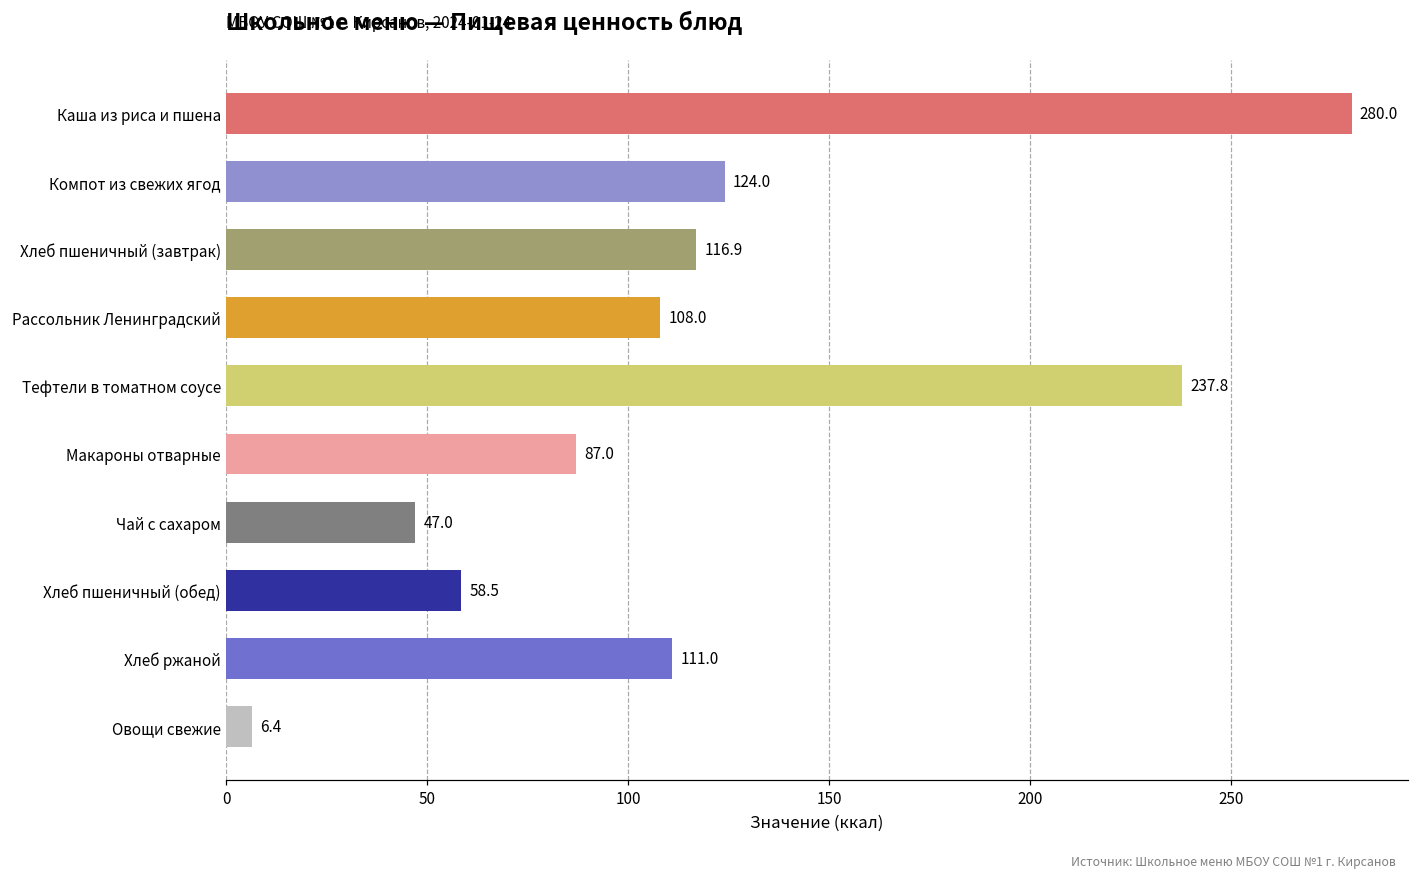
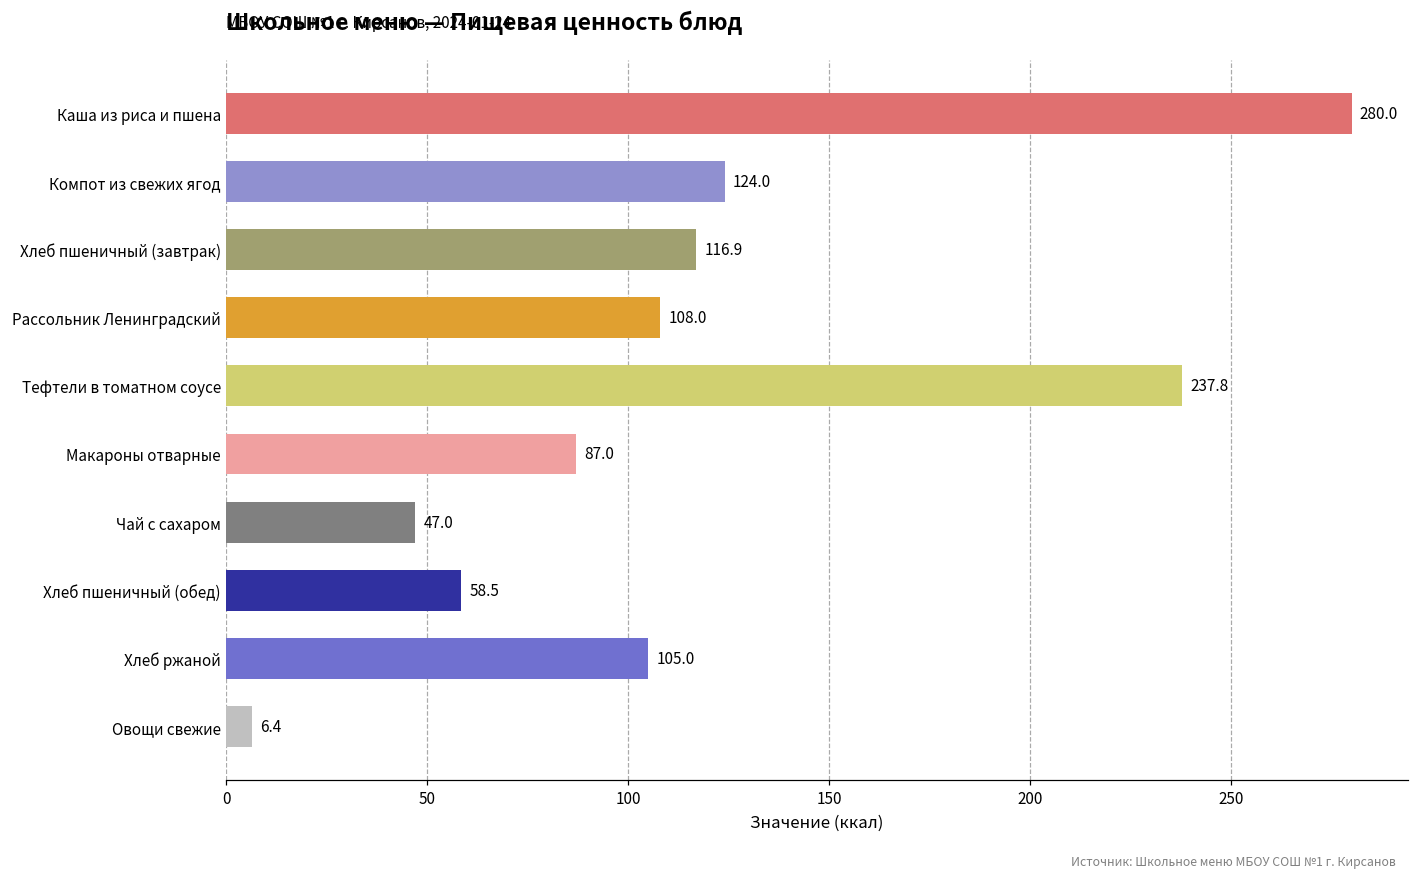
Хлеб ржаной: 111.0 -> 105.0
